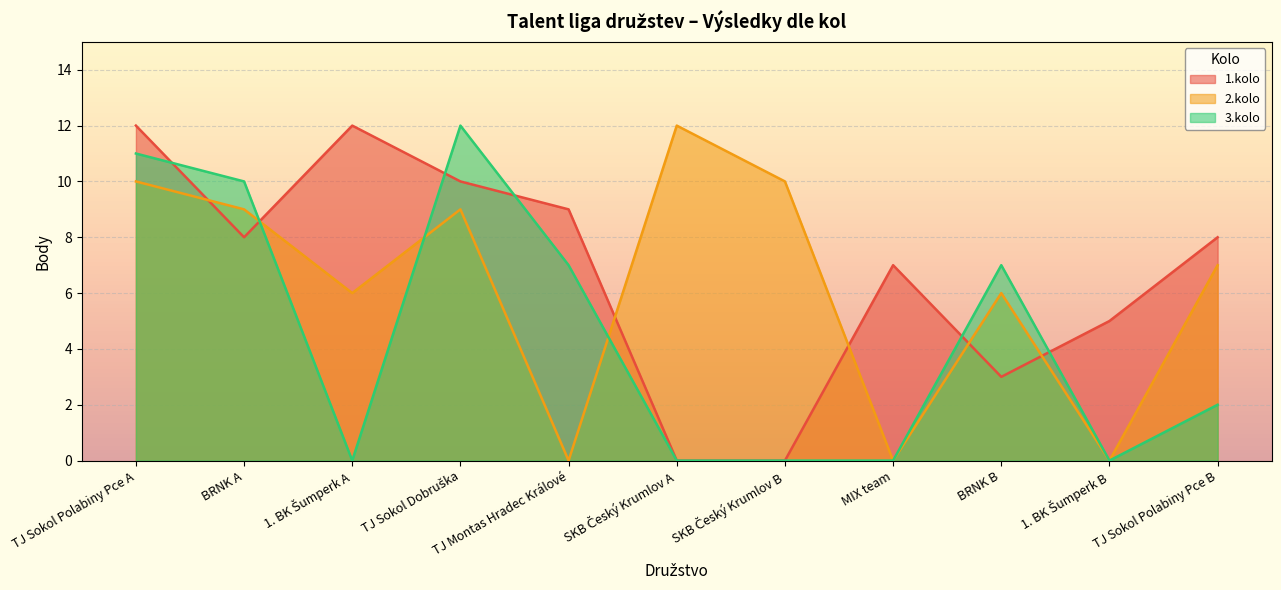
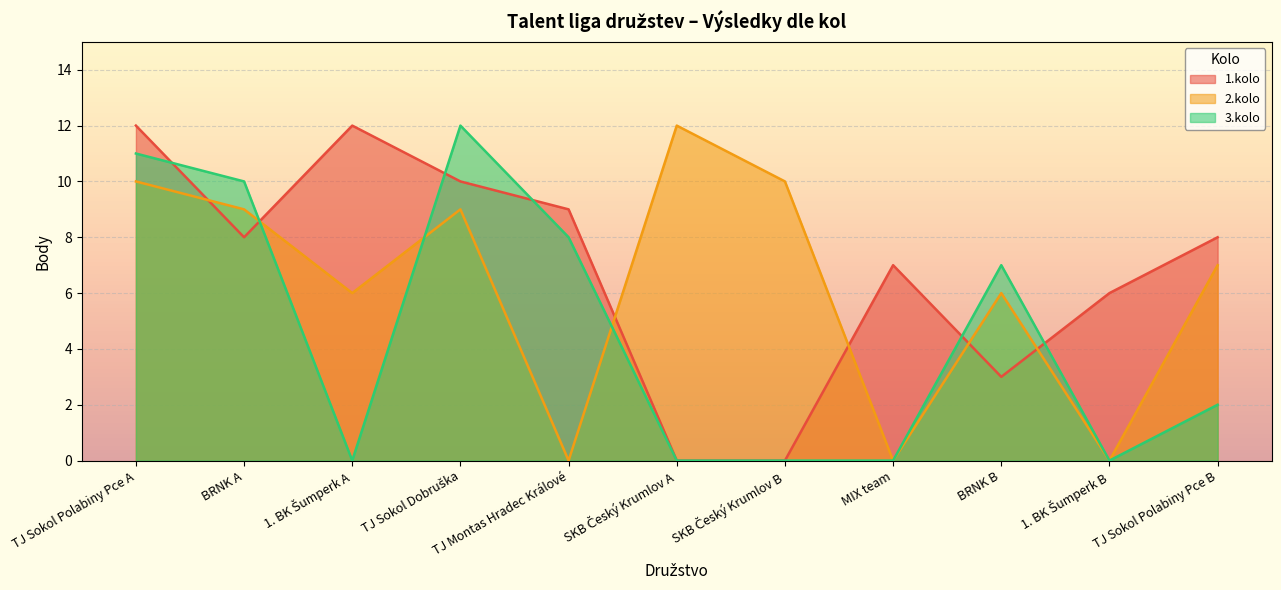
3.kolo, TJ Montas Hradec Králové: 7 -> 8
1.kolo, 1. BK Šumperk B: 5 -> 6
